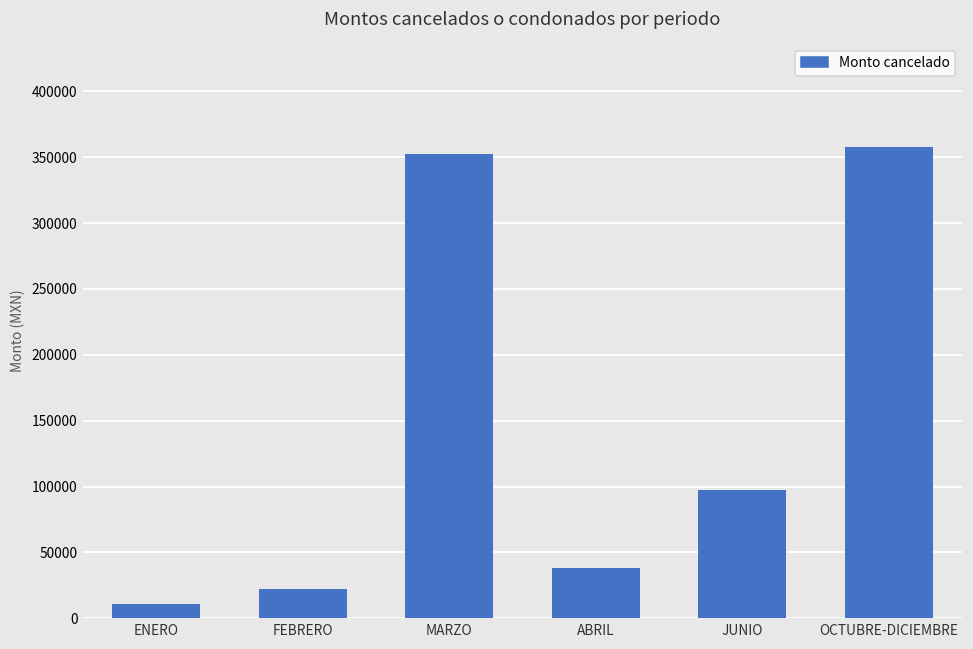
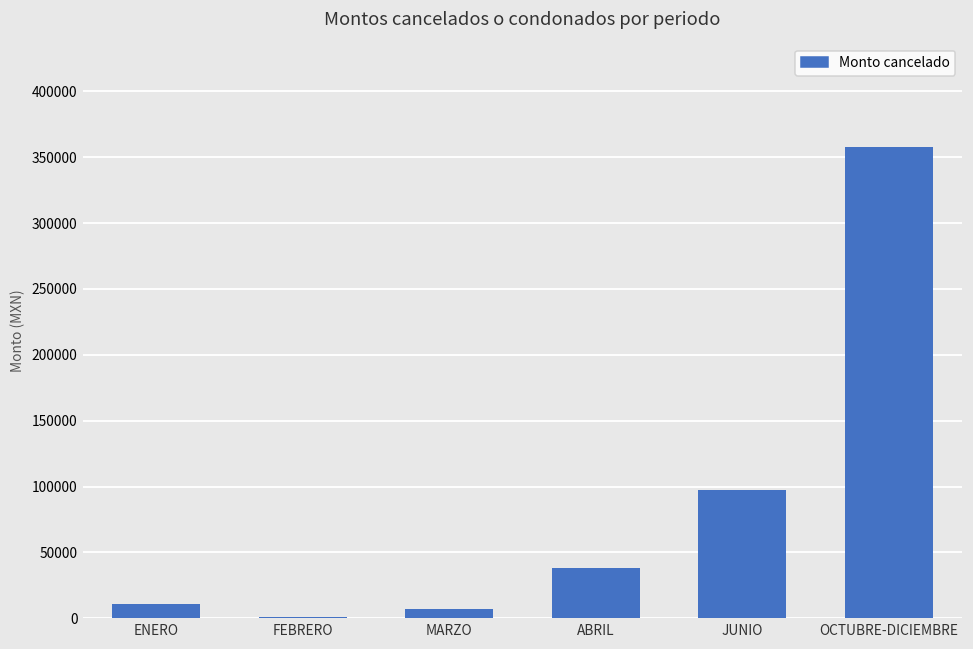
FEBRERO: 23000 -> 1000
MARZO: 353000 -> 7000
